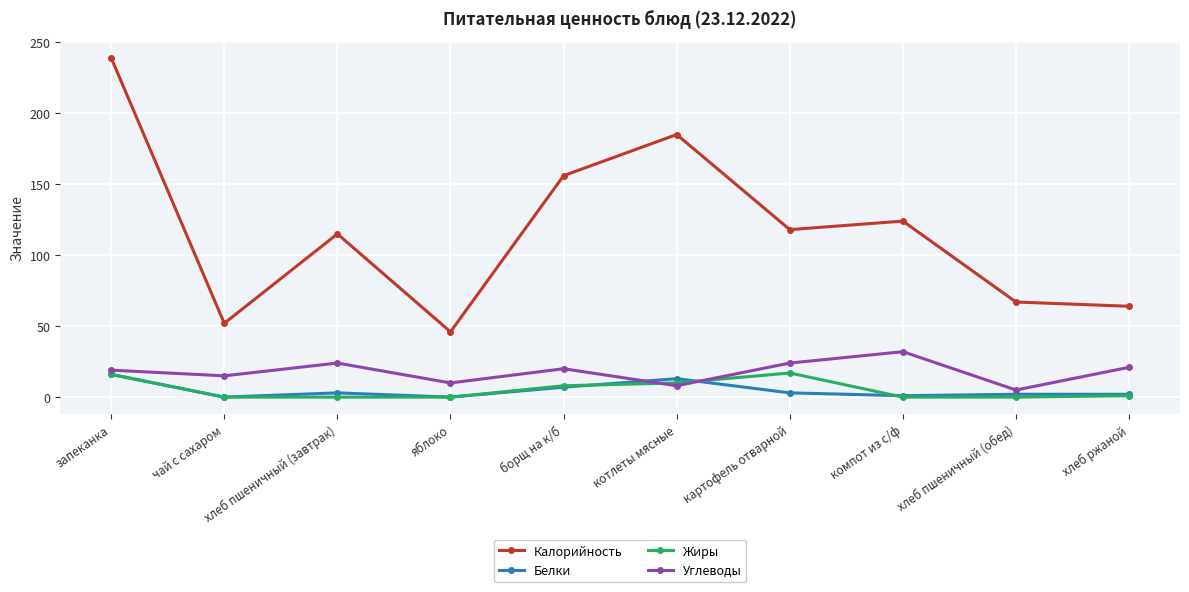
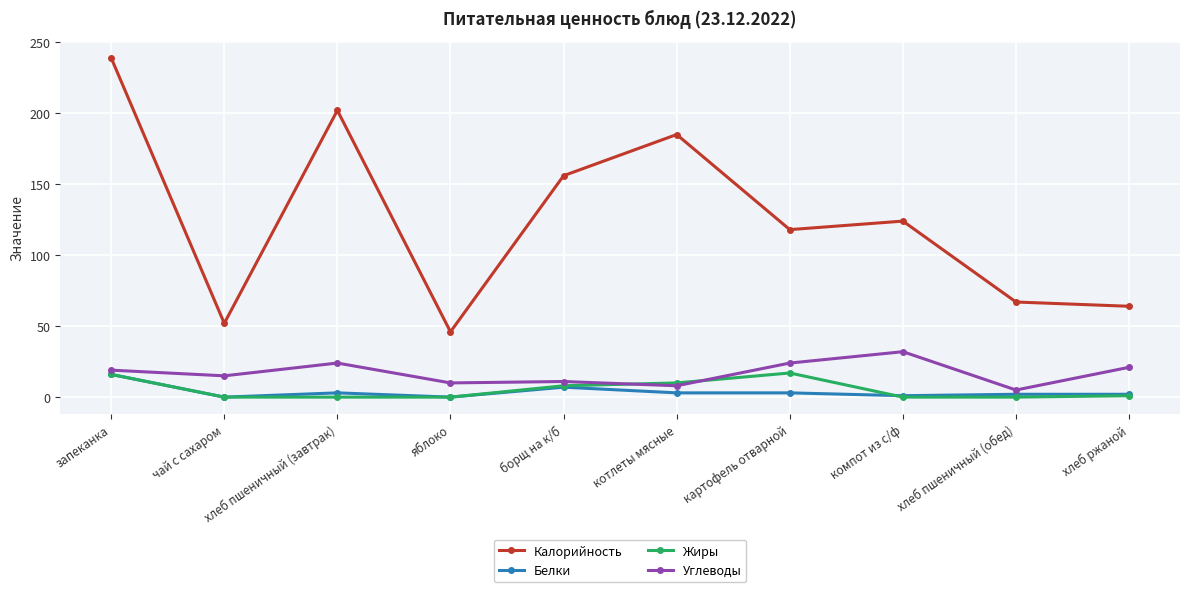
Калорийность, хлеб пшеничный (завтрак): 115 -> 202
Углеводы, борщ на к/б: 20 -> 11
Белки, котлеты мясные: 13 -> 3
